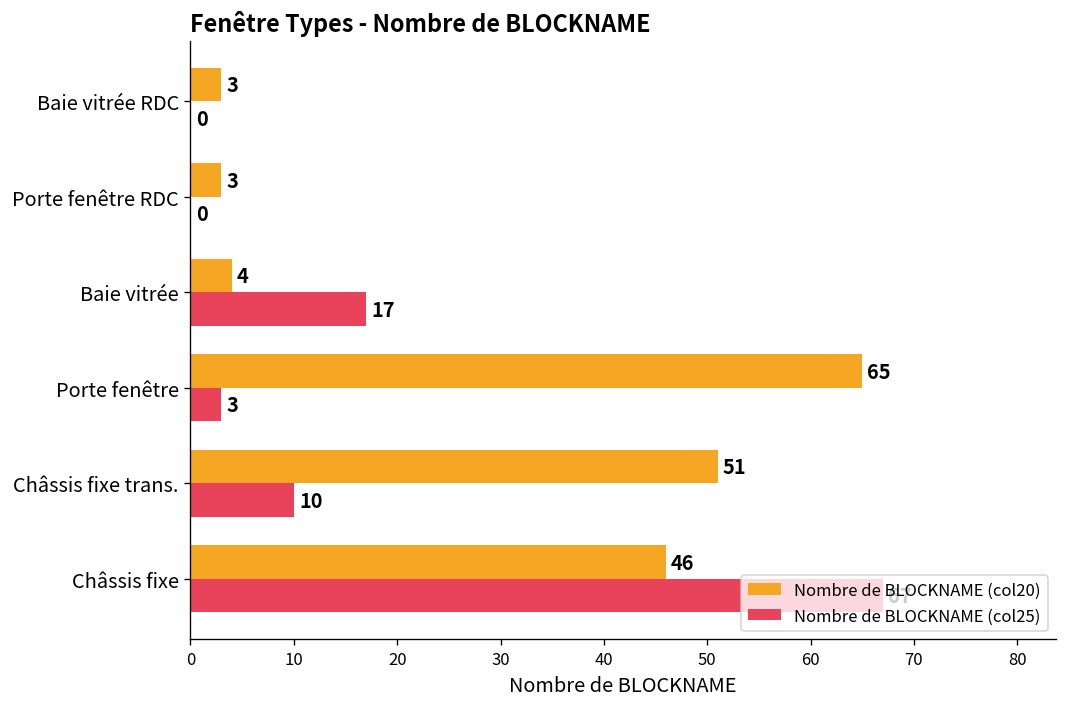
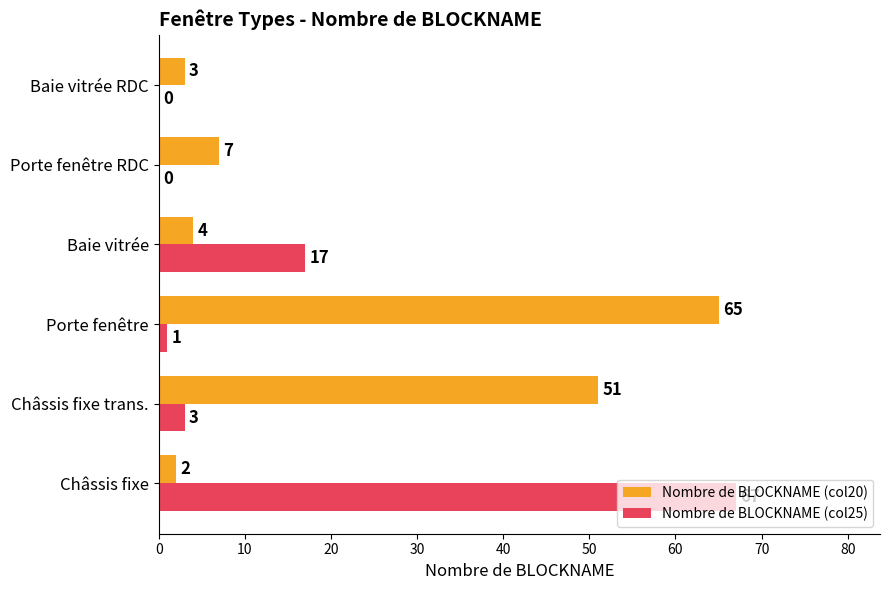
Nombre de BLOCKNAME (col20), Porte fenêtre RDC: 3 -> 7
Nombre de BLOCKNAME (col25), Porte fenêtre: 3 -> 1
Nombre de BLOCKNAME (col25), Châssis fixe trans.: 10 -> 3
Nombre de BLOCKNAME (col20), Châssis fixe: 46 -> 2
